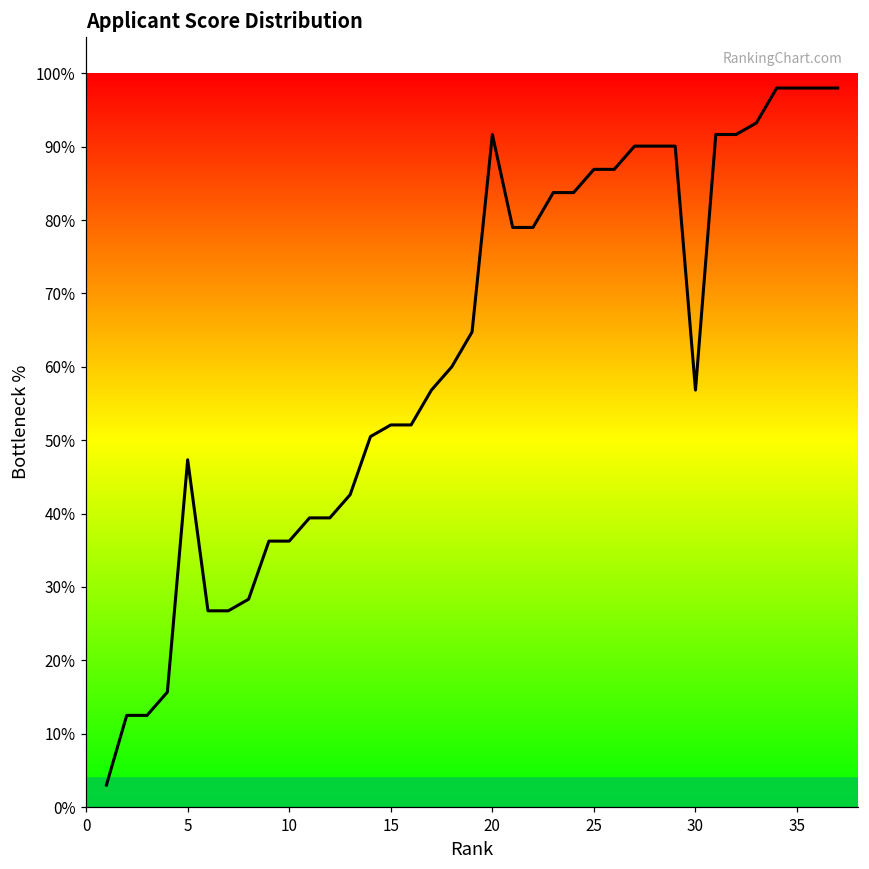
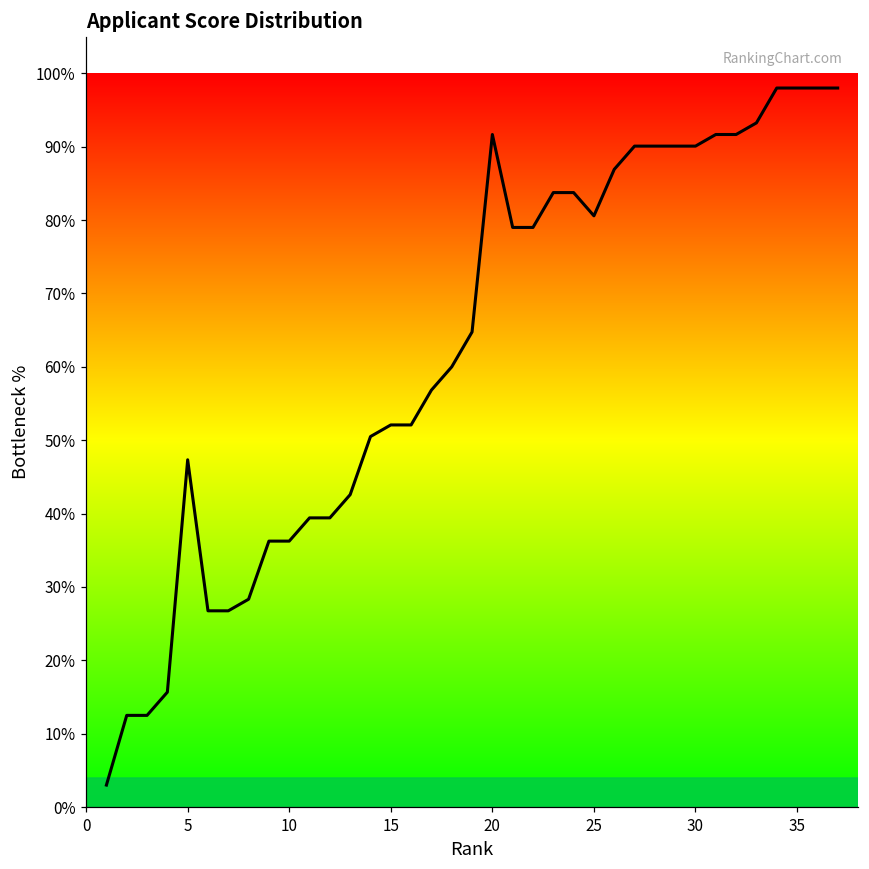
25: 87% -> 81%
30: 57% -> 90%
